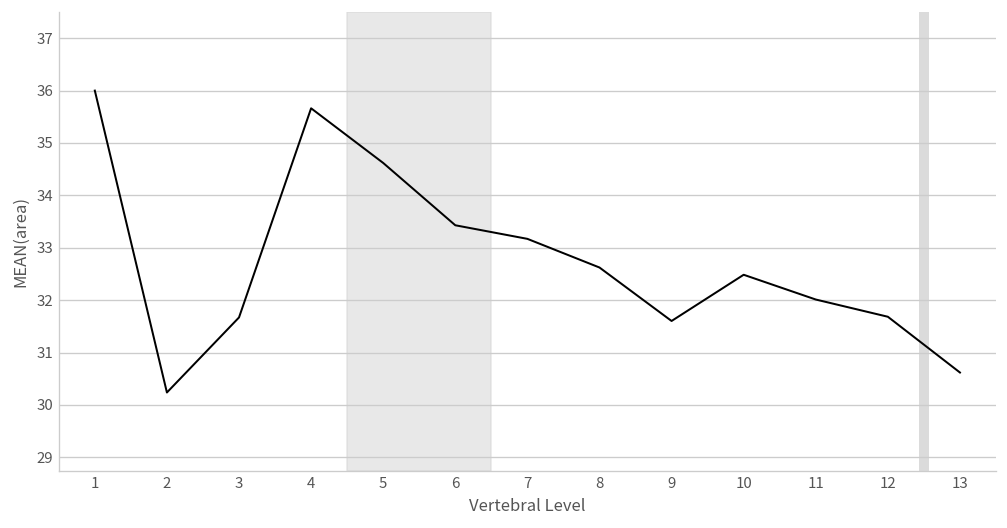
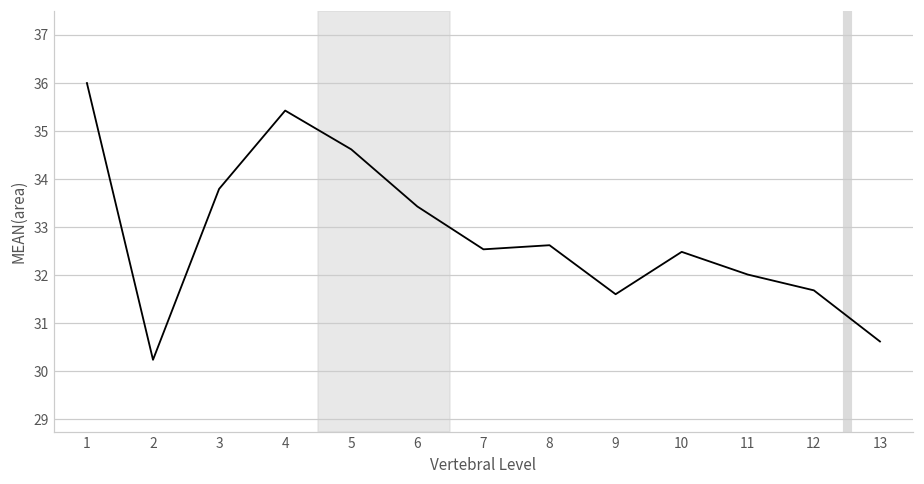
3: 31.7 -> 33.8
4: 35.7 -> 35.4
7: 33.2 -> 32.5
